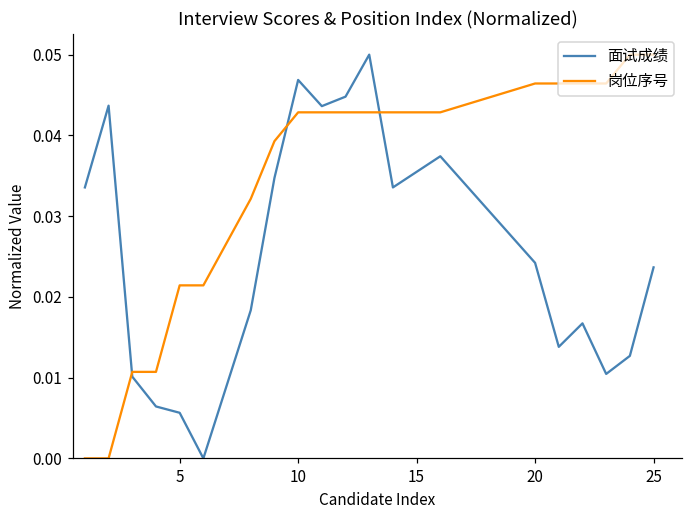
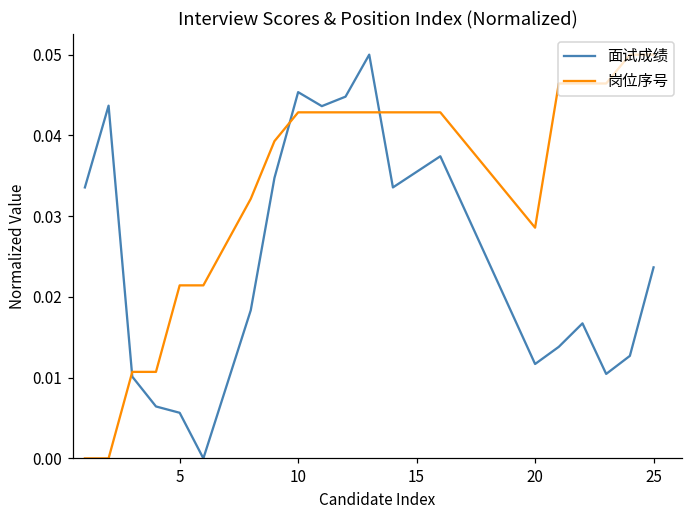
面试成绩, 10: 0.047 -> 0.045
面试成绩, 20: 0.024 -> 0.012
岗位序号, 20: 0.046 -> 0.029
